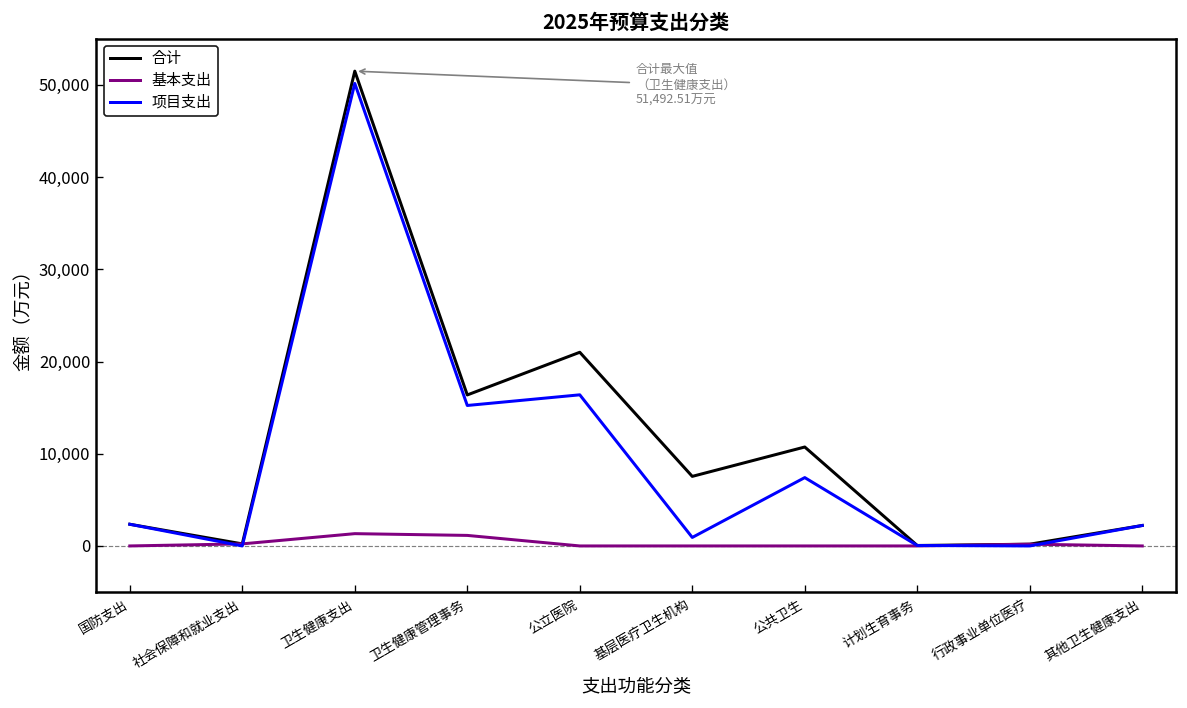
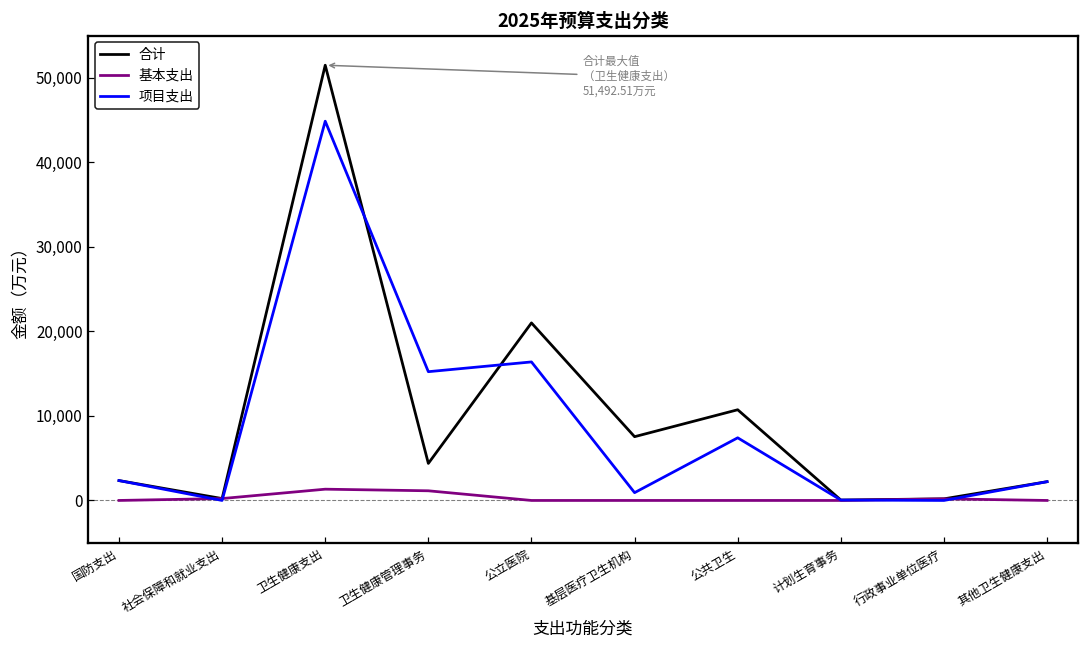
项目支出, 卫生健康支出: 50,000 -> 45,000
合计, 卫生健康管理事务: 16,000 -> 4,000
